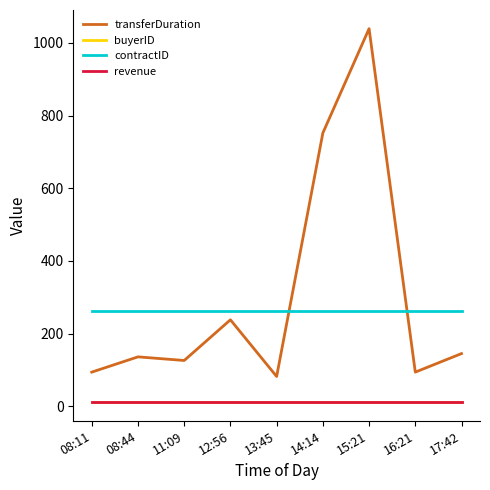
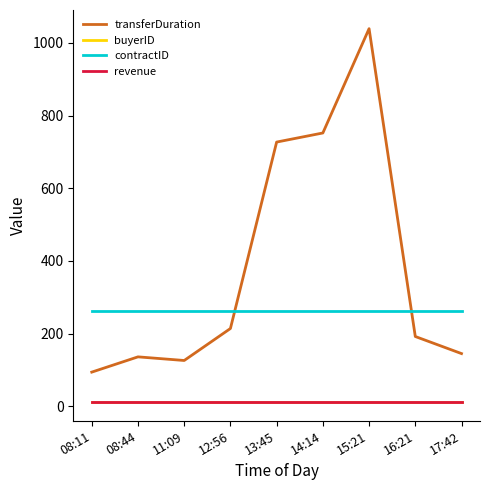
transferDuration, 12:56: 240 -> 210
transferDuration, 13:45: 80 -> 730
transferDuration, 16:21: 90 -> 190
